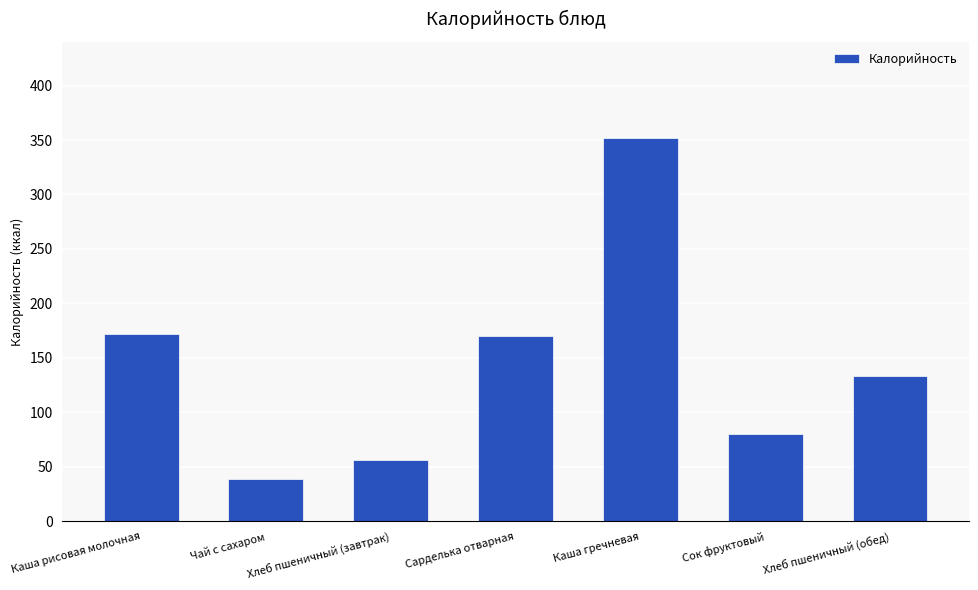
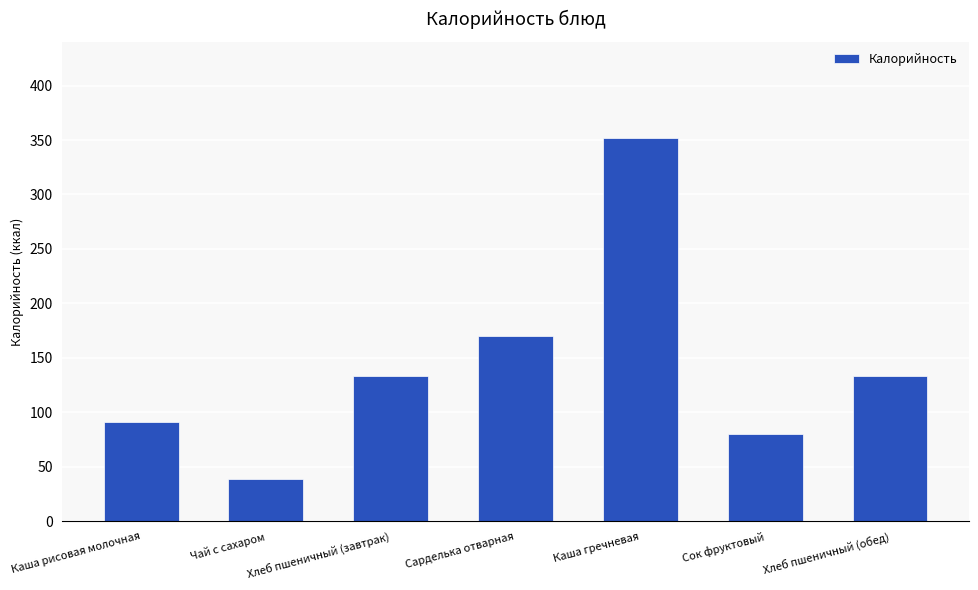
Каша рисовая молочная: 172 -> 91
Хлеб пшеничный (завтрак): 56 -> 133
